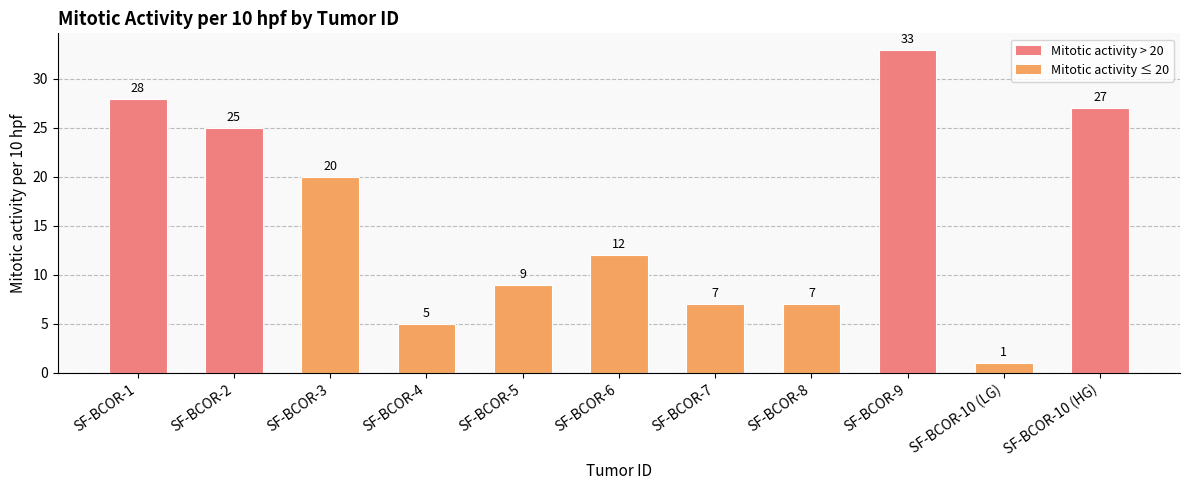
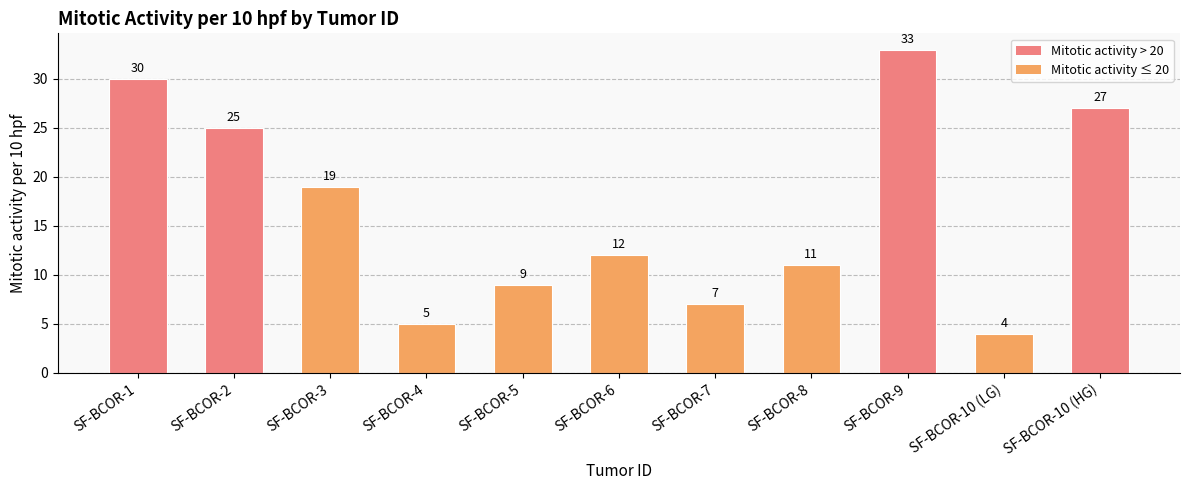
SF-BCOR-1: 28 -> 30
SF-BCOR-3: 20 -> 19
SF-BCOR-8: 7 -> 11
SF-BCOR-10 (LG): 1 -> 4
